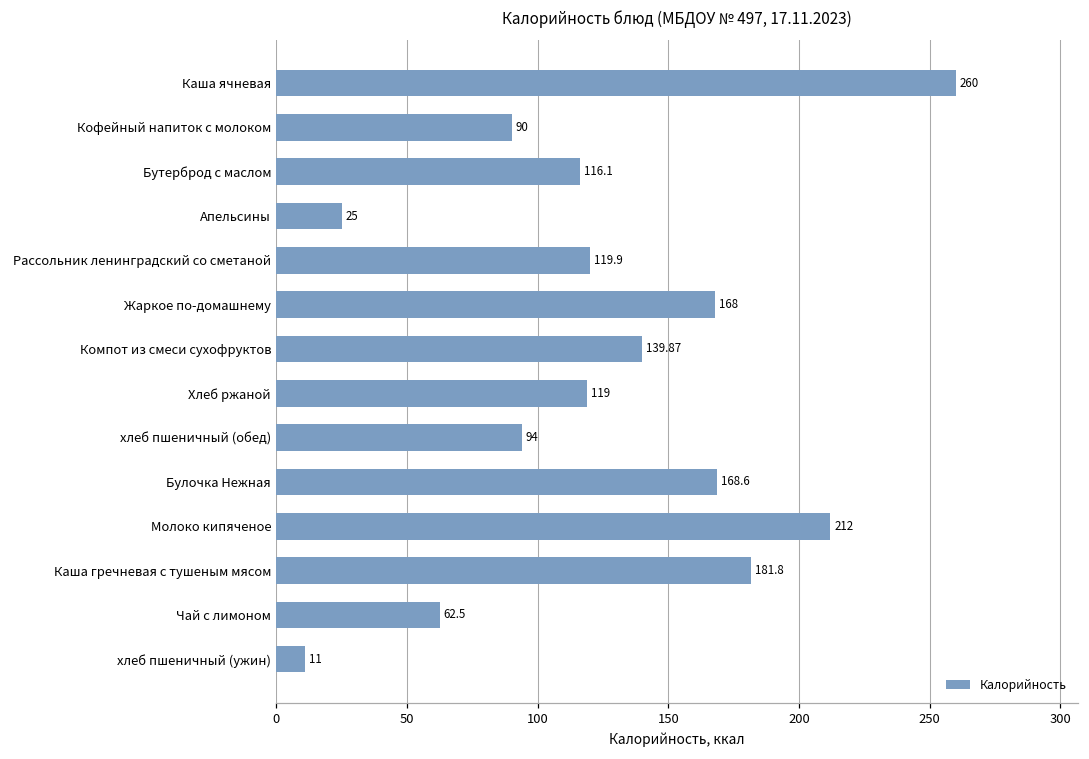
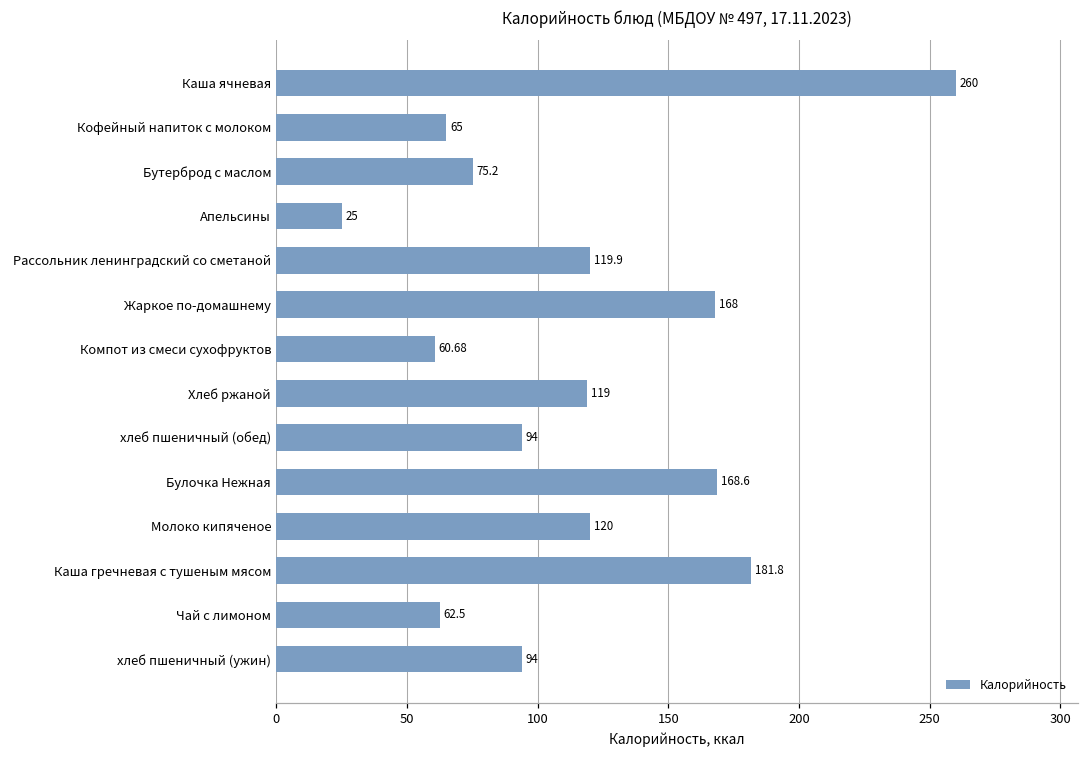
Кофейный напиток с молоком: 90 -> 65
Бутерброд с маслом: 116.1 -> 75.2
Компот из смеси сухофруктов: 139.87 -> 60.68
Молоко кипяченое: 212 -> 120
хлеб пшеничный (ужин): 11 -> 94
